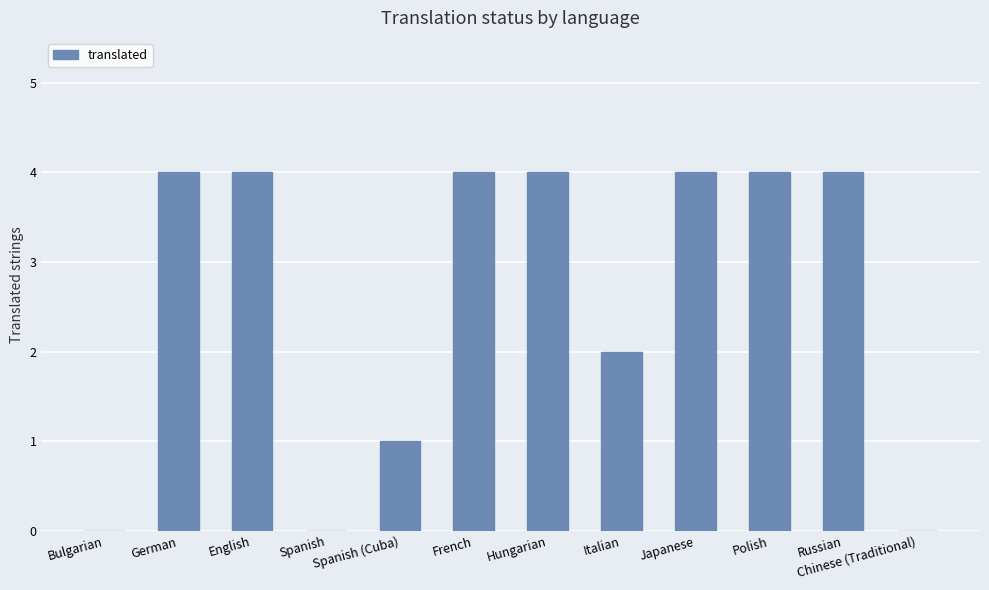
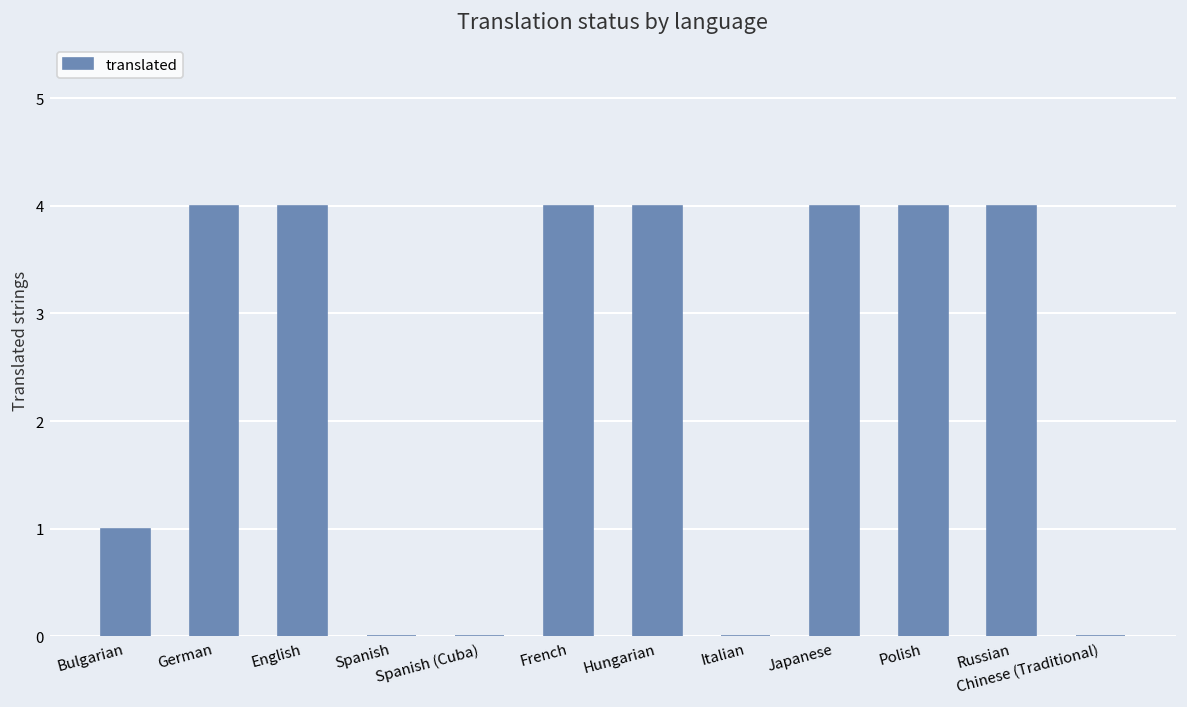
Bulgarian: 0 -> 1
Spanish (Cuba): 1 -> 0
Italian: 2 -> 0
